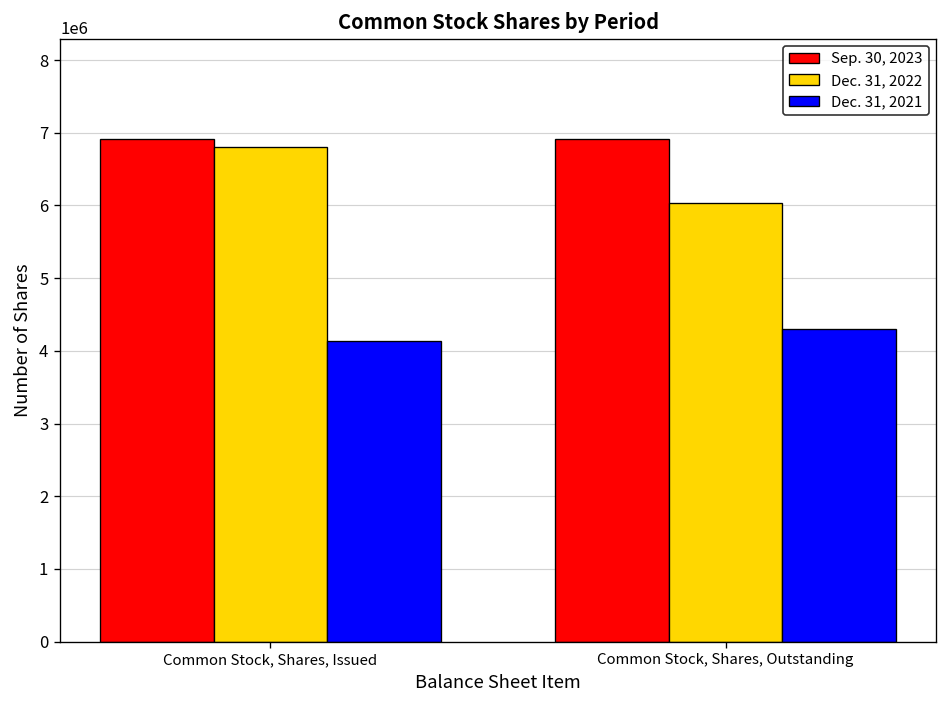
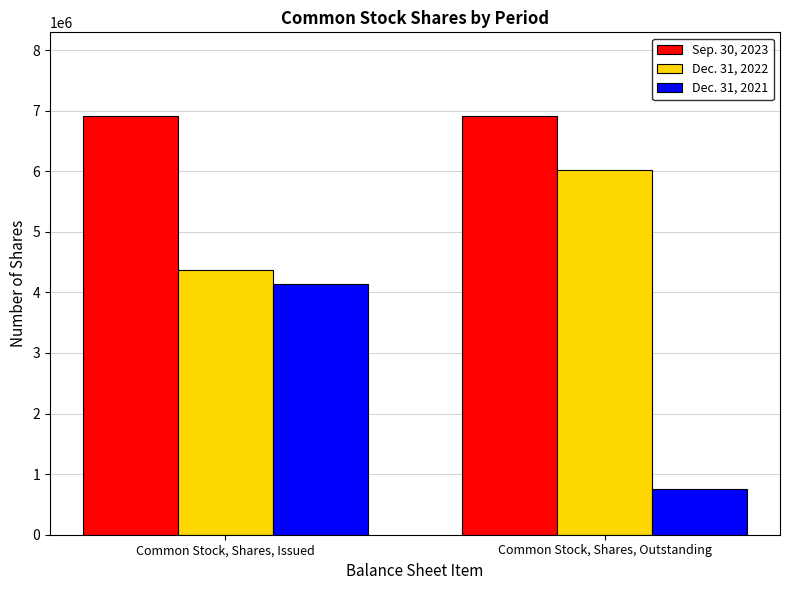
Dec. 31, 2022, Common Stock, Shares, Issued: 6800000 -> 4400000
Dec. 31, 2021, Common Stock, Shares, Outstanding: 4300000 -> 700000
